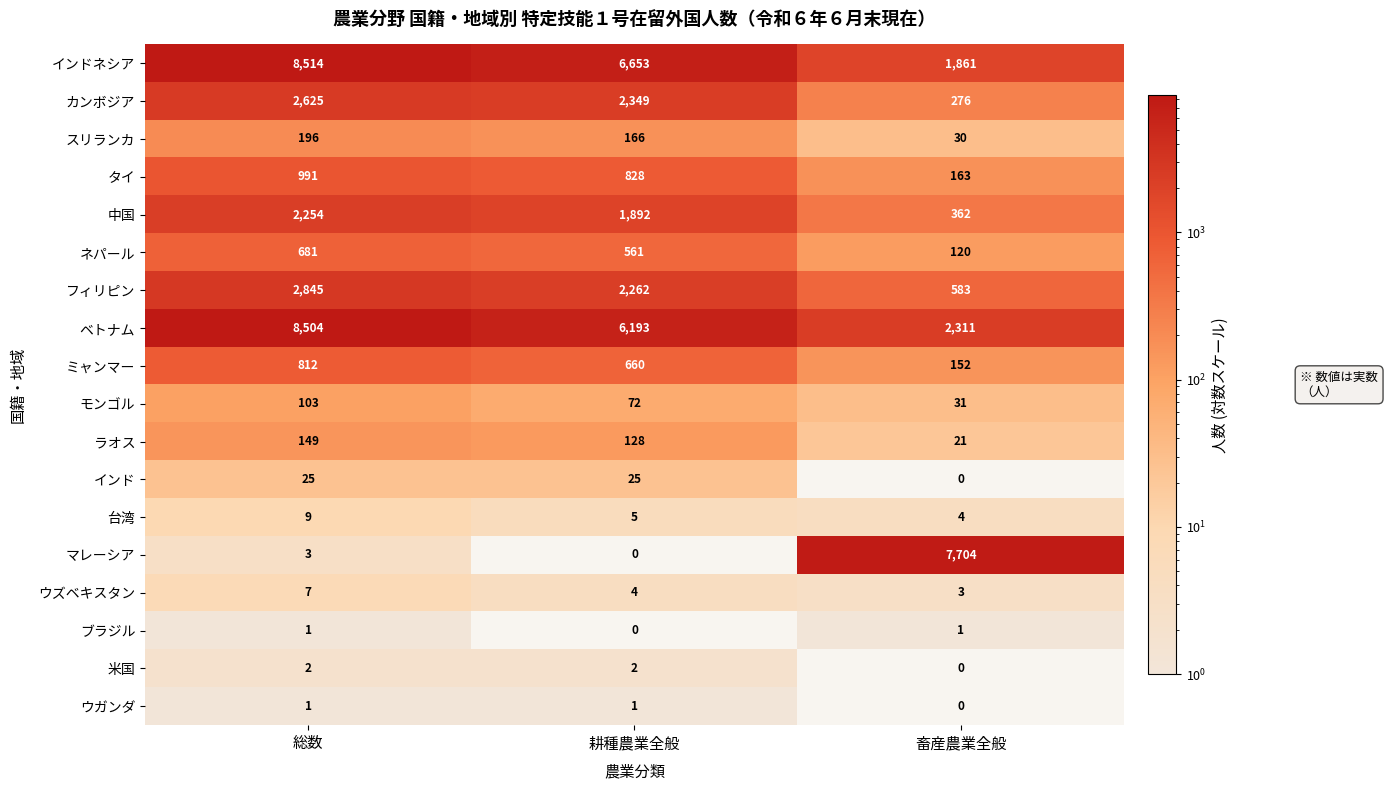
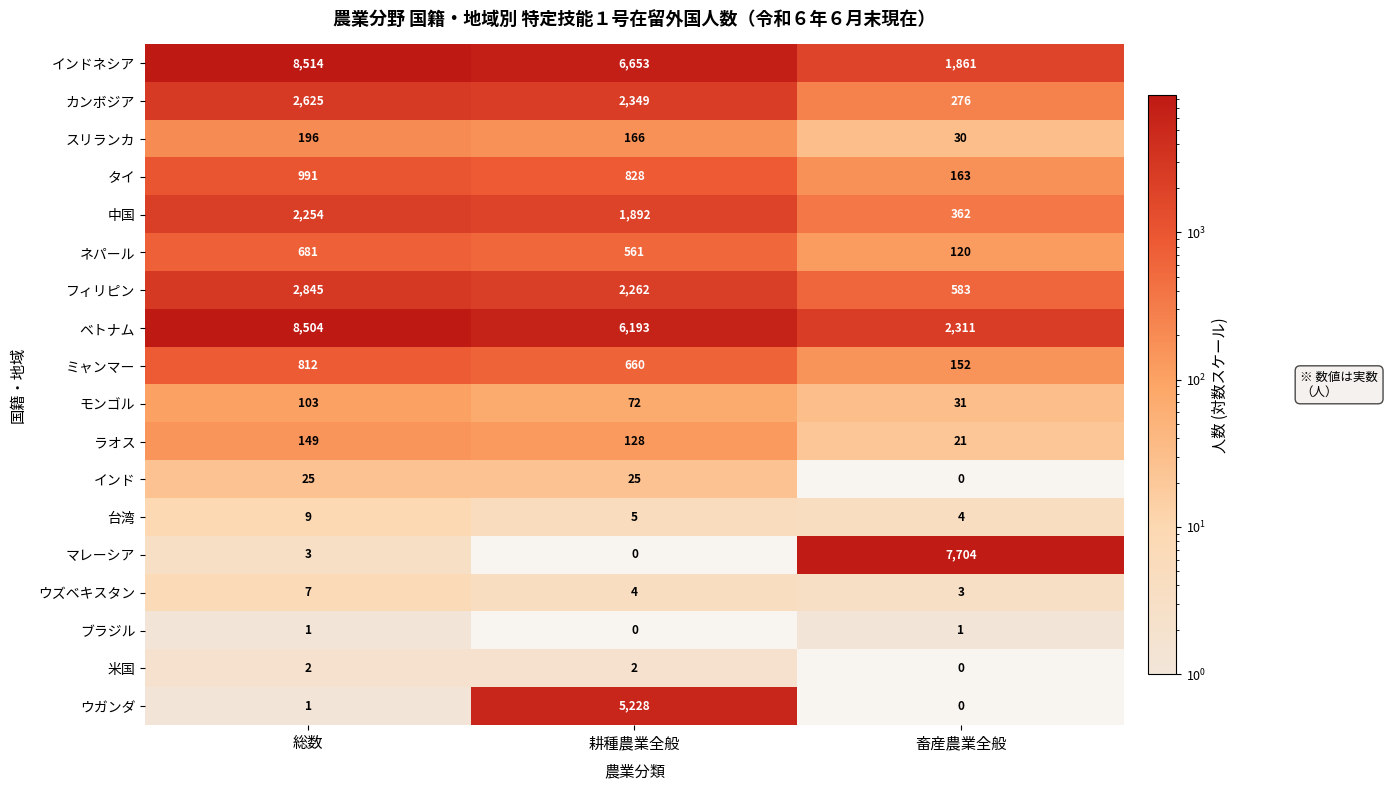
ウガンダ, 耕種農業全般: 1 -> 5,228
